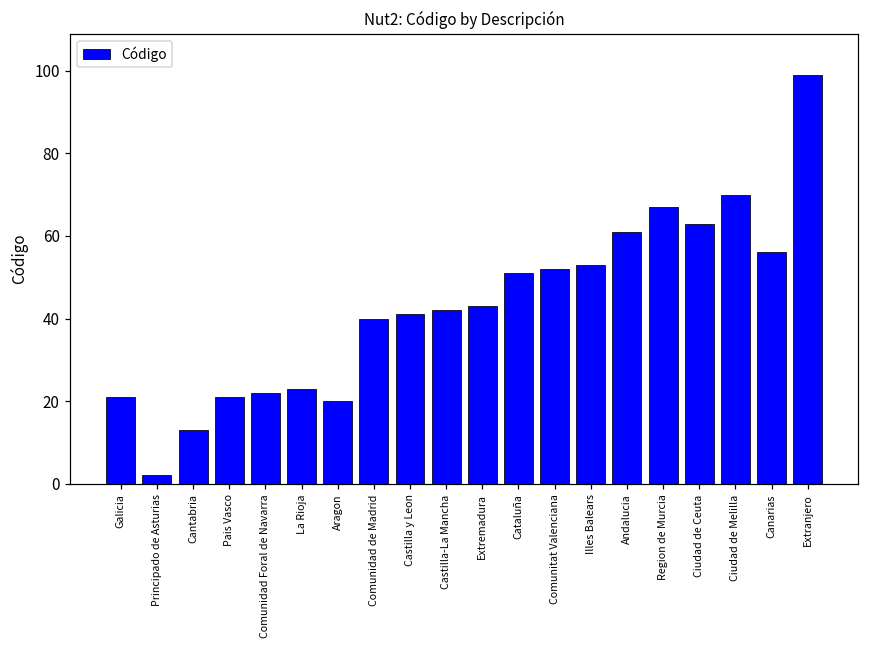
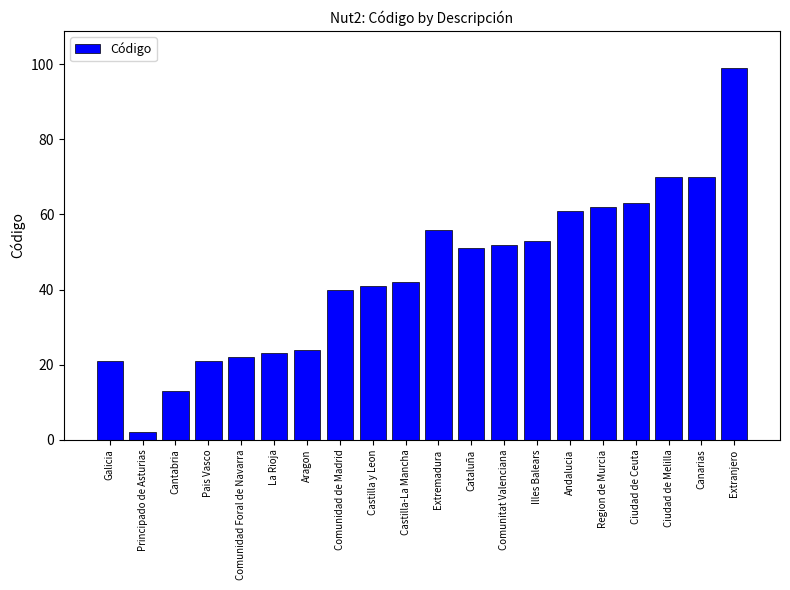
Aragon: 20 -> 24
Extremadura: 43 -> 56
Region de Murcia: 67 -> 62
Canarias: 56 -> 70
